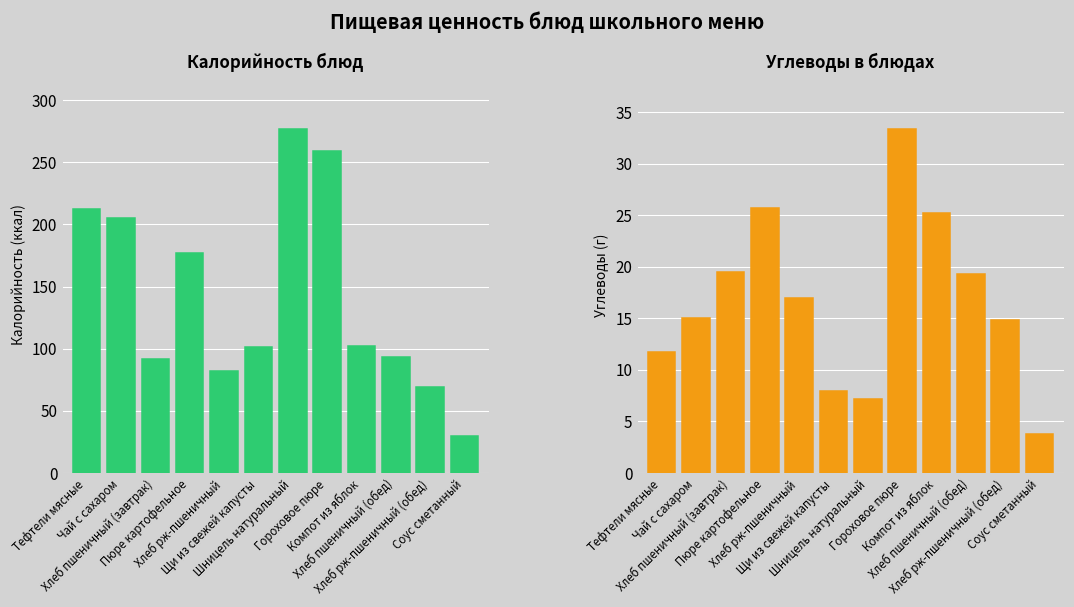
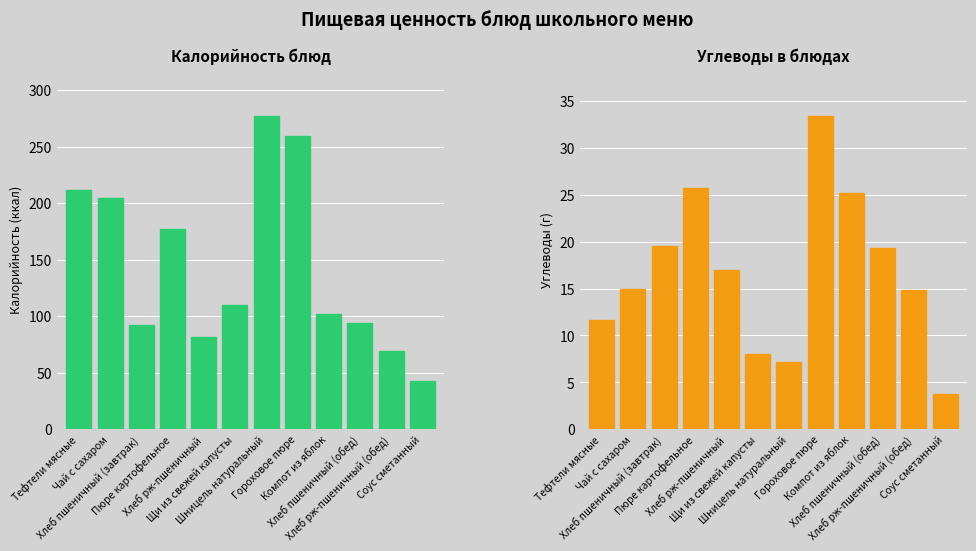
Калорийность блюд, Щи из свежей капусты: 101 -> 110
Калорийность блюд, Соус сметанный: 30 -> 43
